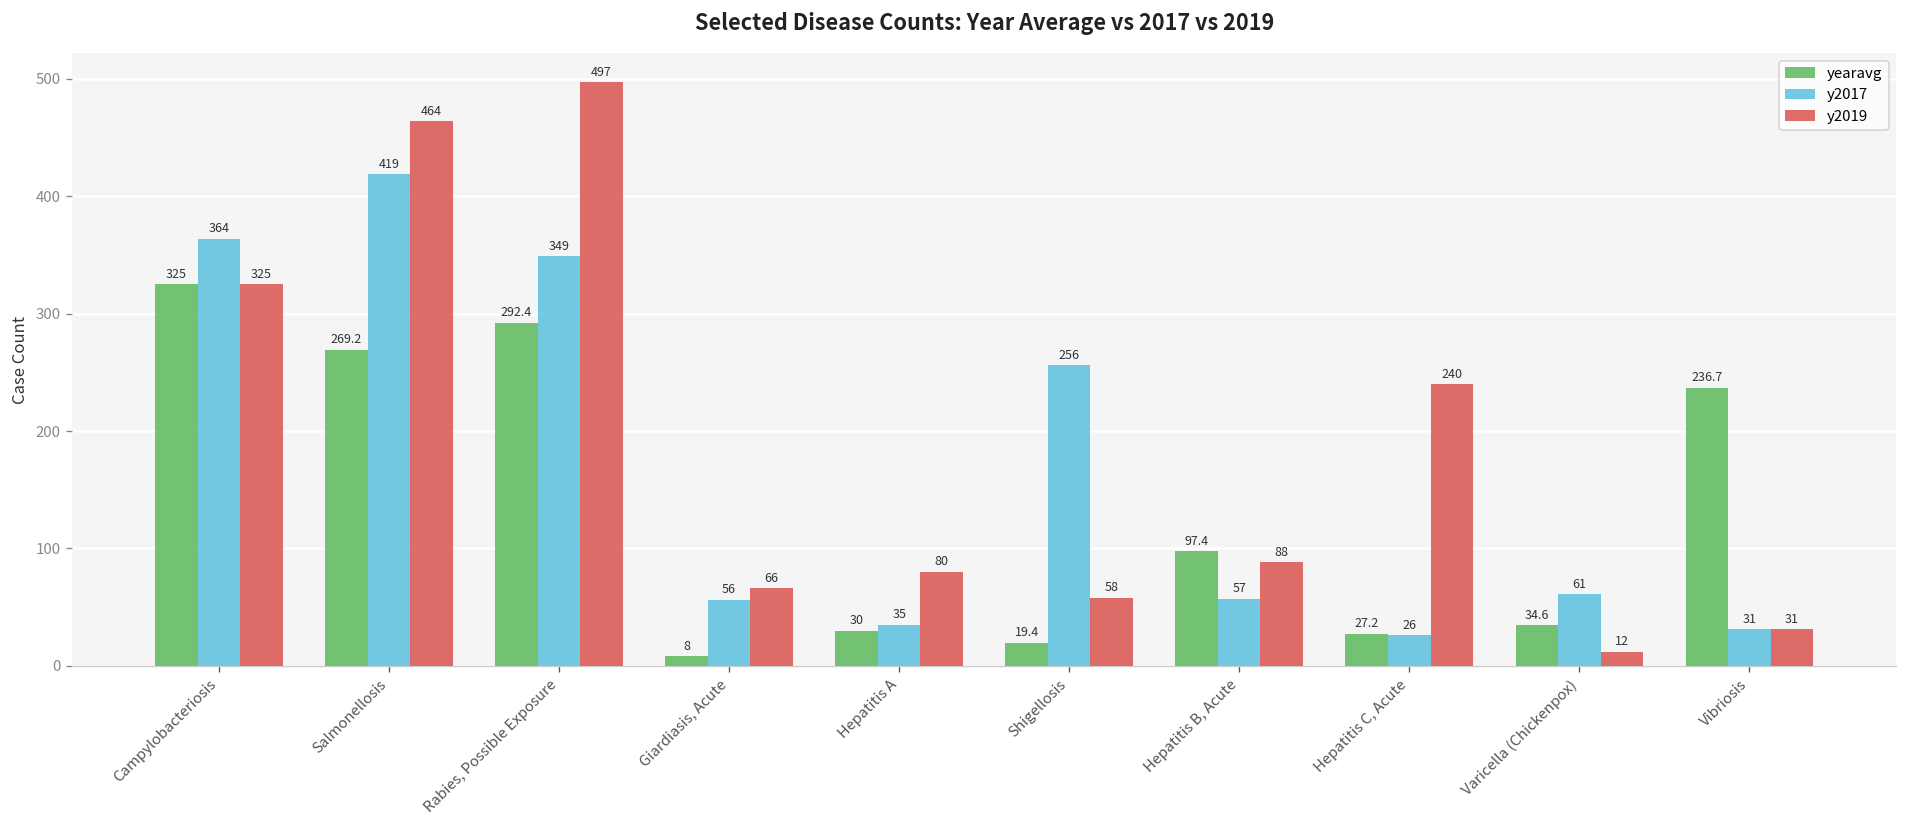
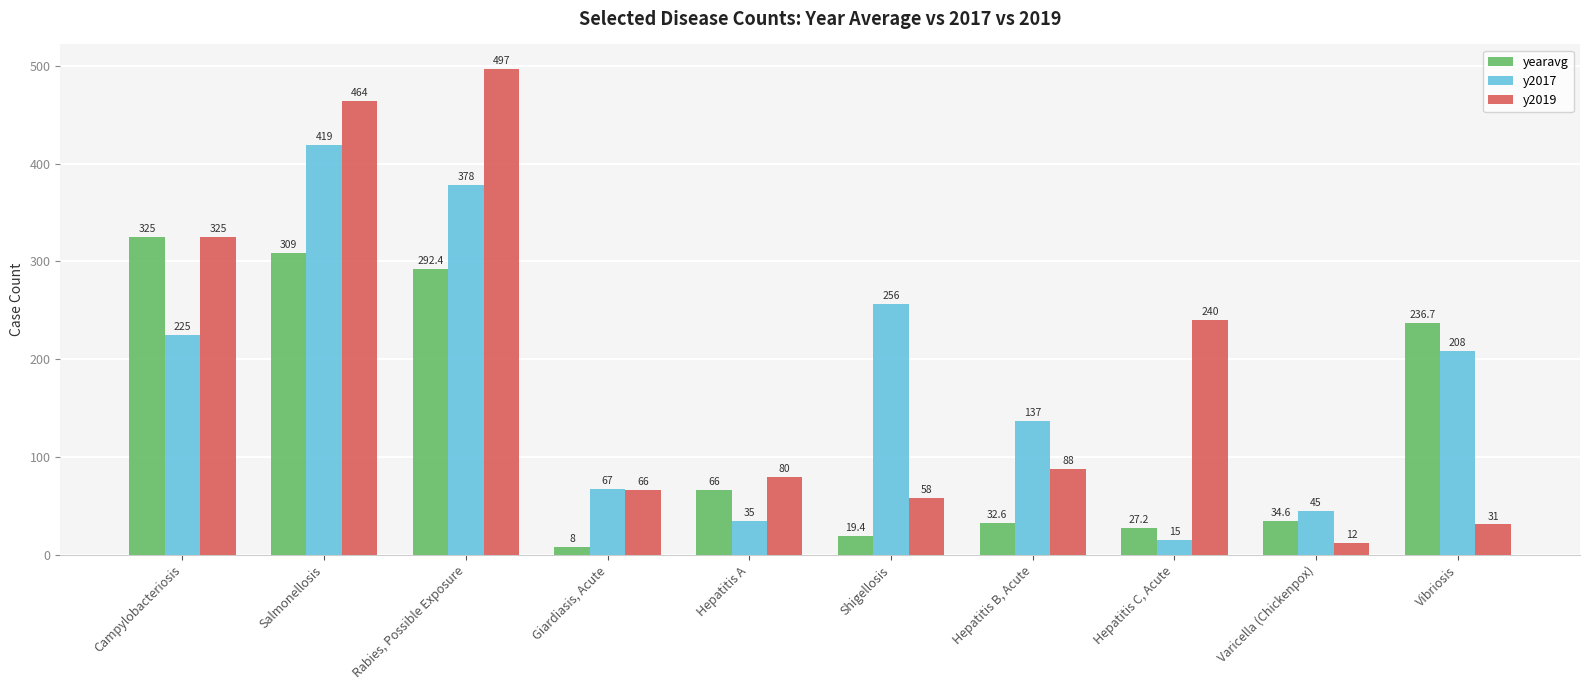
y2017, Campylobacteriosis: 364 -> 225
yearavg, Salmonellosis: 269.2 -> 309
y2017, Rabies, Possible Exposure: 349 -> 378
y2017, Giardiasis, Acute: 56 -> 67
yearavg, Hepatitis A: 30 -> 66
yearavg, Hepatitis B, Acute: 97.4 -> 32.6
y2017, Hepatitis B, Acute: 57 -> 137
y2017, Hepatitis C, Acute: 26 -> 15
y2017, Varicella (Chickenpox): 61 -> 45
y2017, Vibriosis: 31 -> 208
